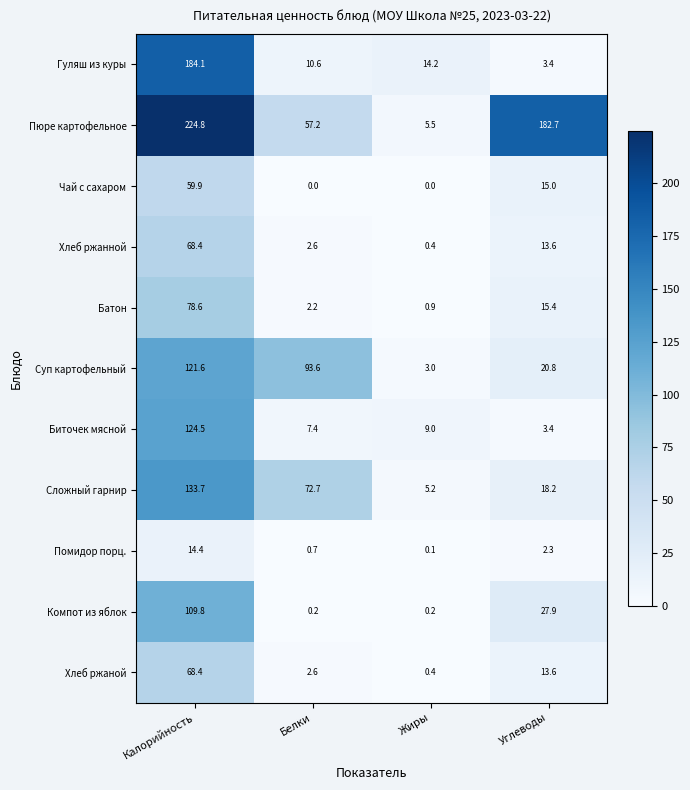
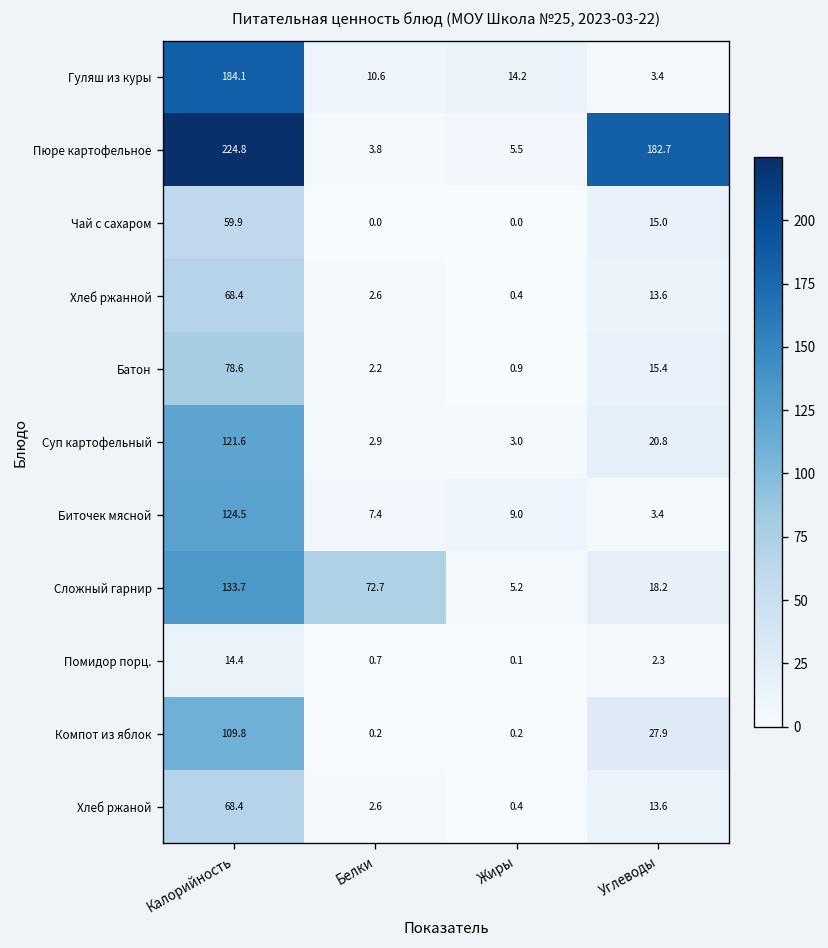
Пюре картофельное, Белки: 57.2 -> 3.8
Суп картофельный, Белки: 93.6 -> 2.9
